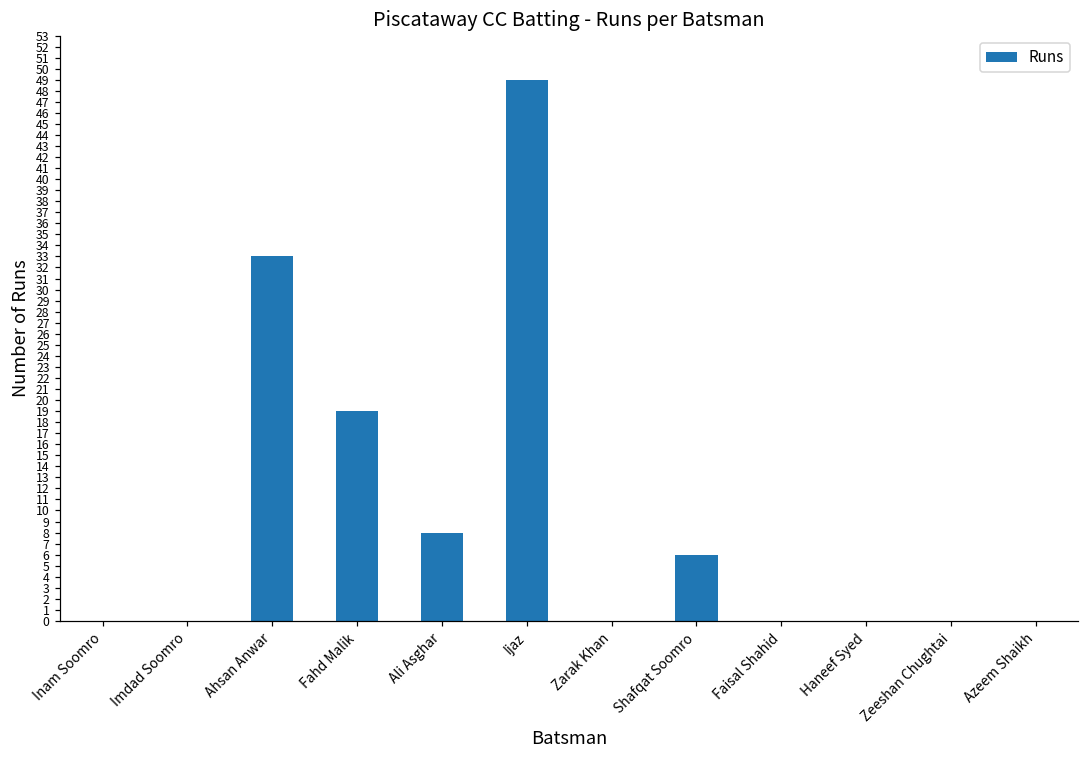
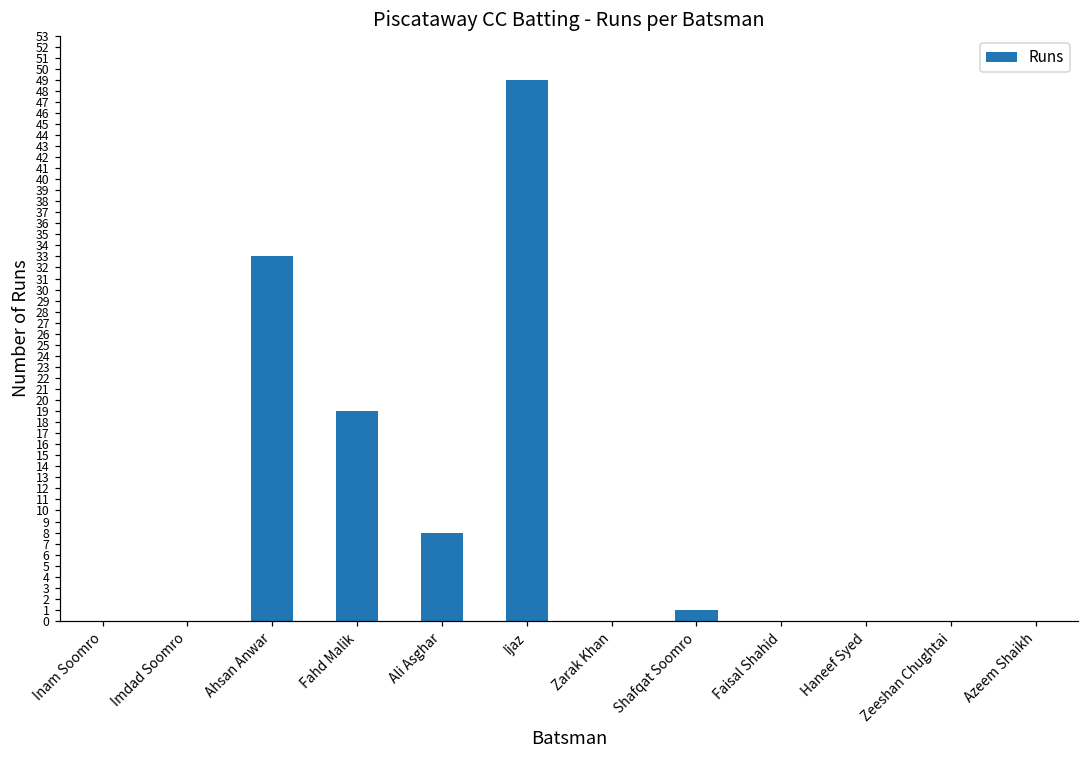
Shafqat Soomro: 6 -> 1
